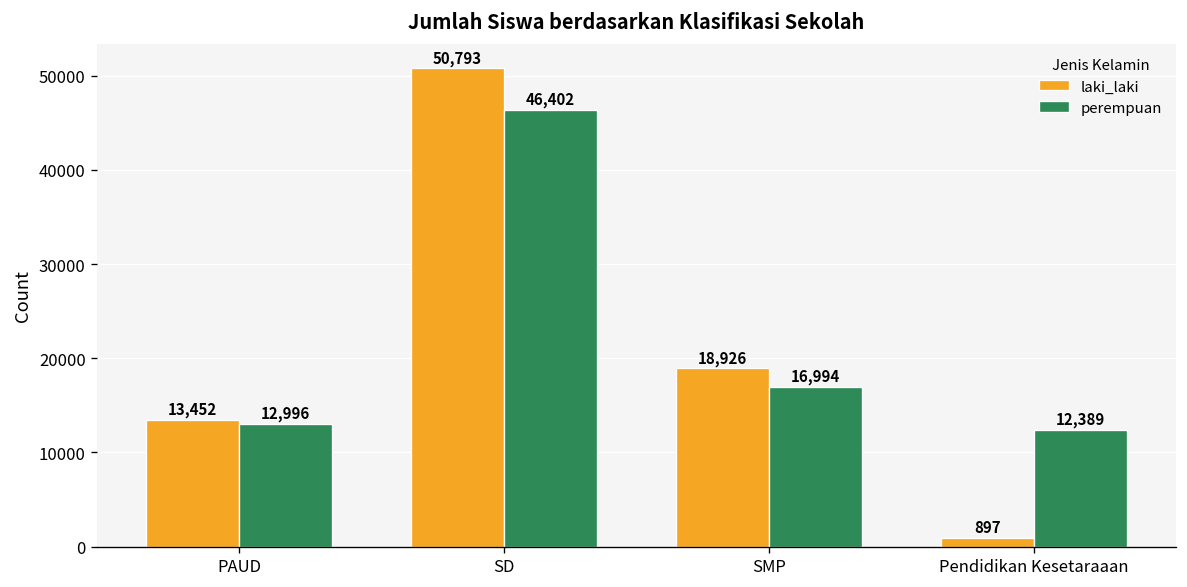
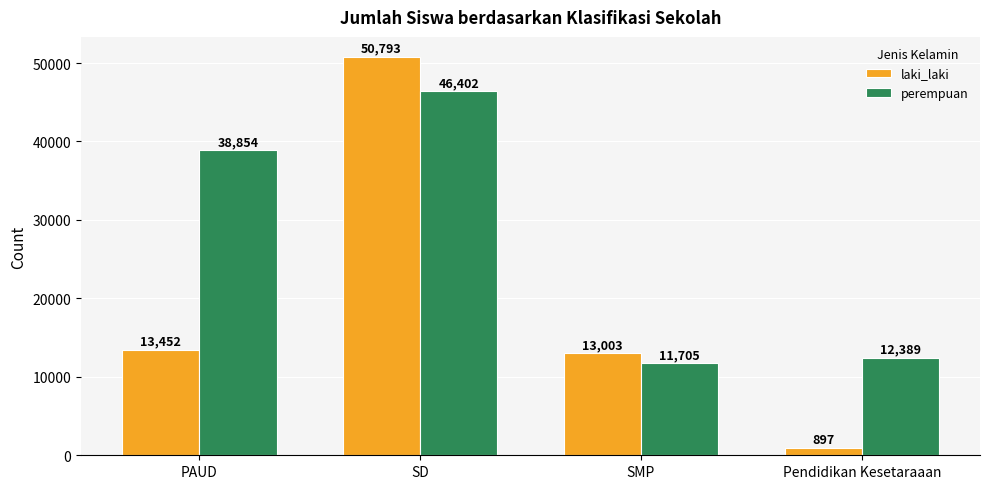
perempuan, PAUD: 12,996 -> 38,854
laki_laki, SMP: 18,926 -> 13,003
perempuan, SMP: 16,994 -> 11,705
